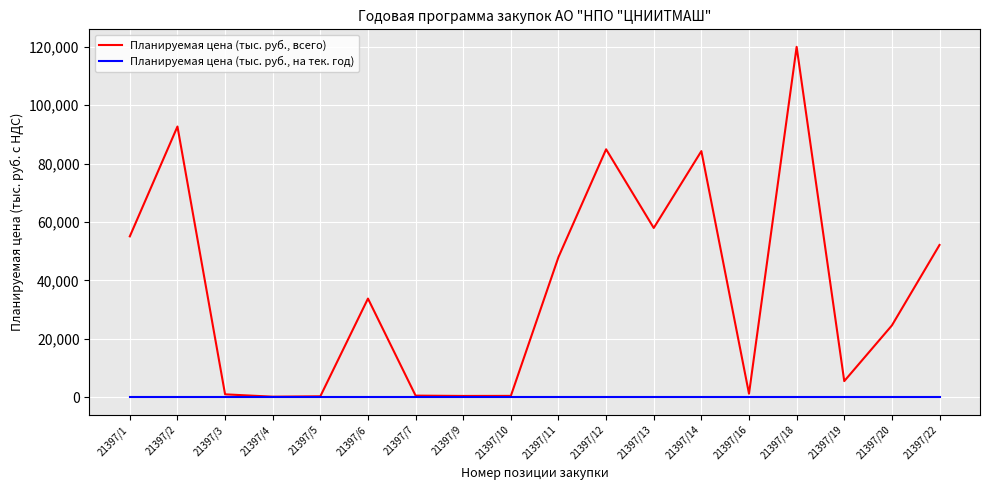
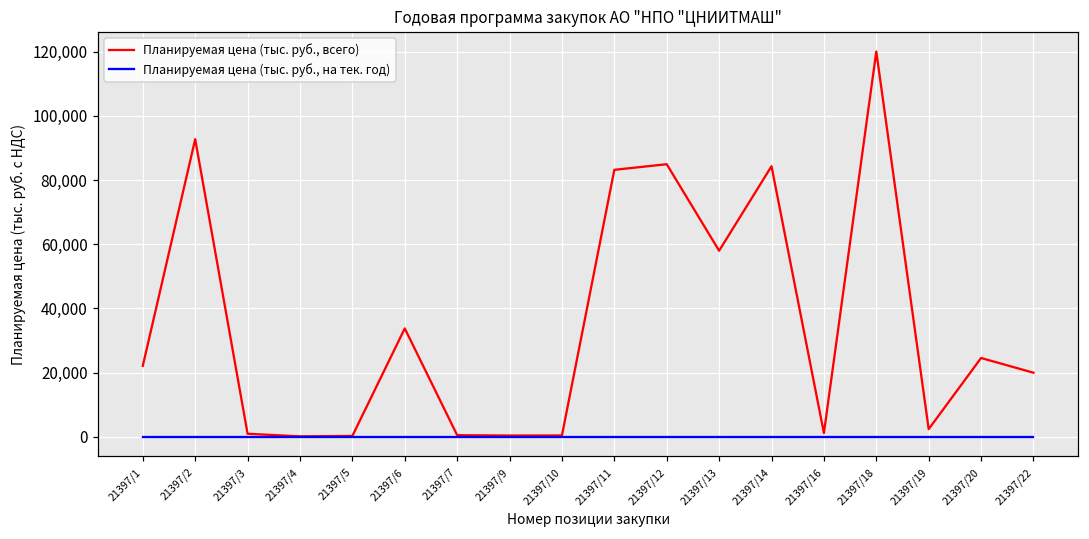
Планируемая цена (тыс. руб., всего), 21397/1: 55,000 -> 22,000
Планируемая цена (тыс. руб., всего), 21397/11: 48,000 -> 83,000
Планируемая цена (тыс. руб., всего), 21397/19: 6,000 -> 2,000
Планируемая цена (тыс. руб., всего), 21397/22: 52,000 -> 20,000
